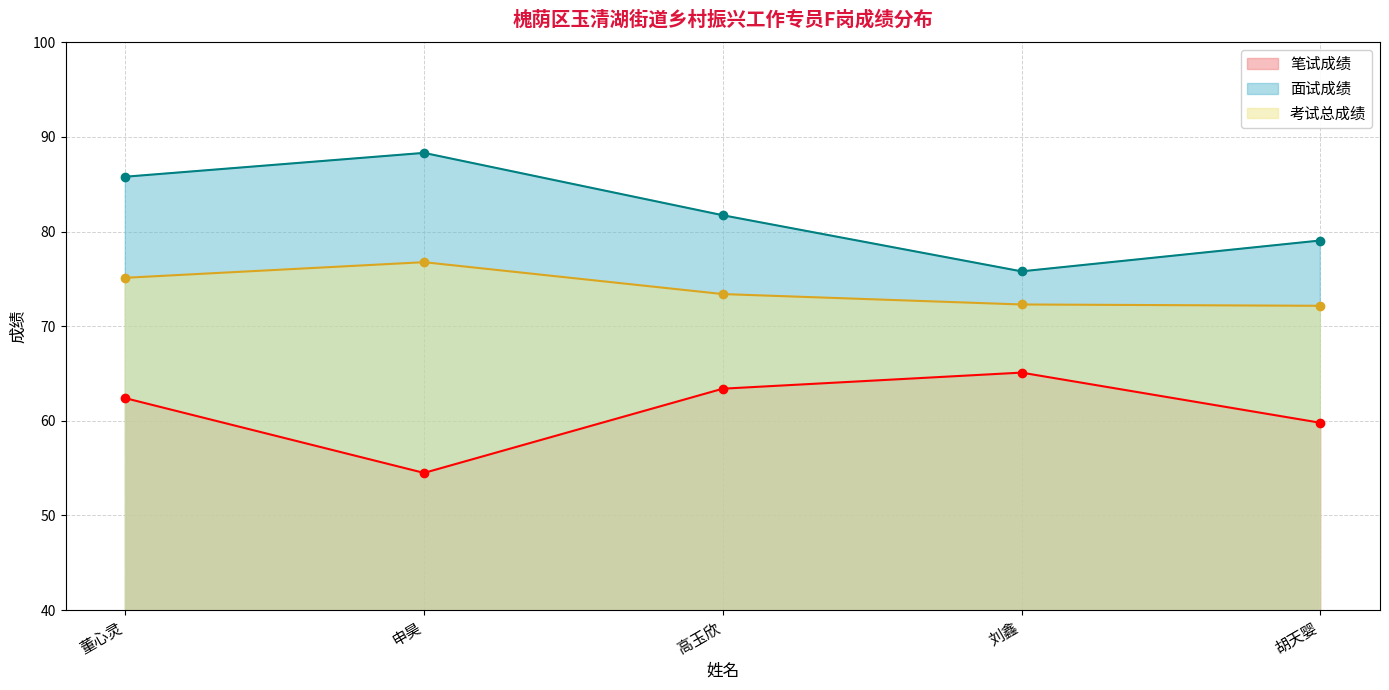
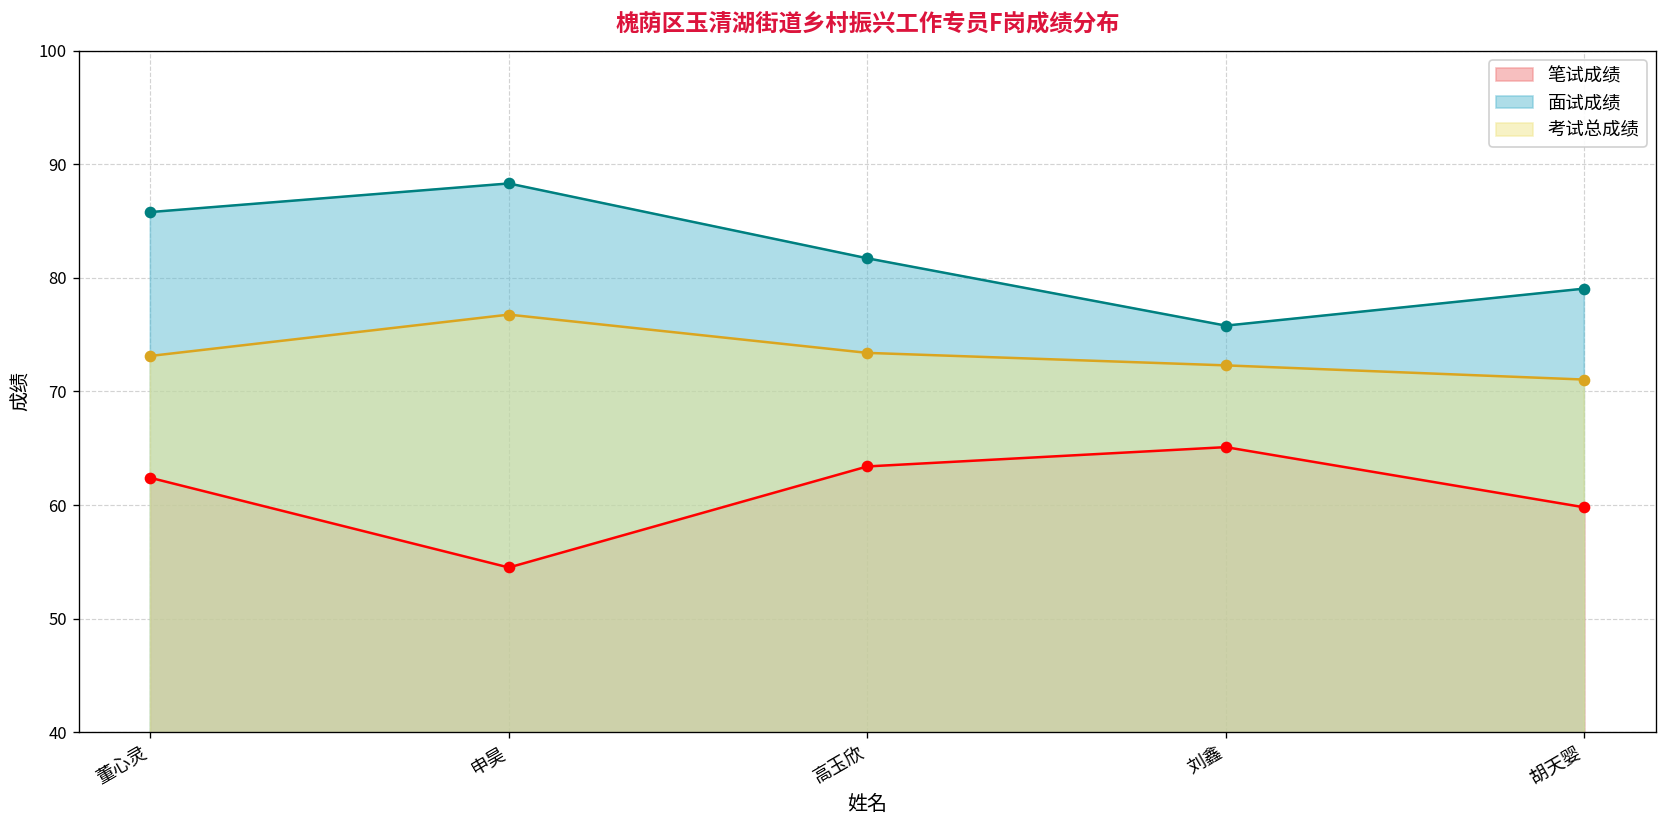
考试总成绩, 董心灵: 75 -> 73
考试总成绩, 胡天婴: 72 -> 71
